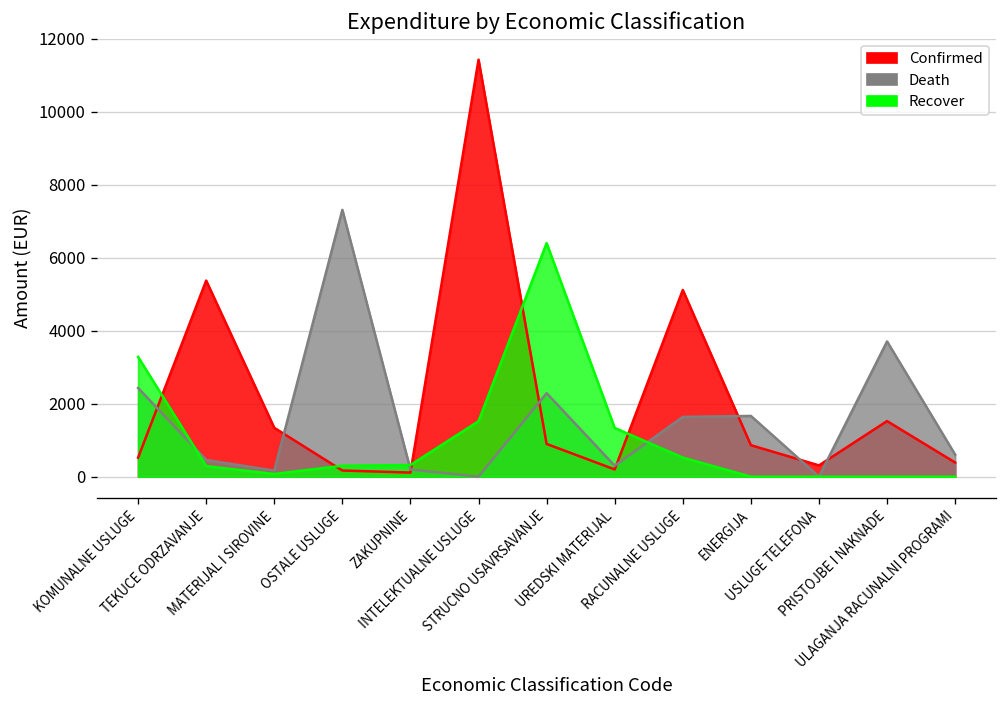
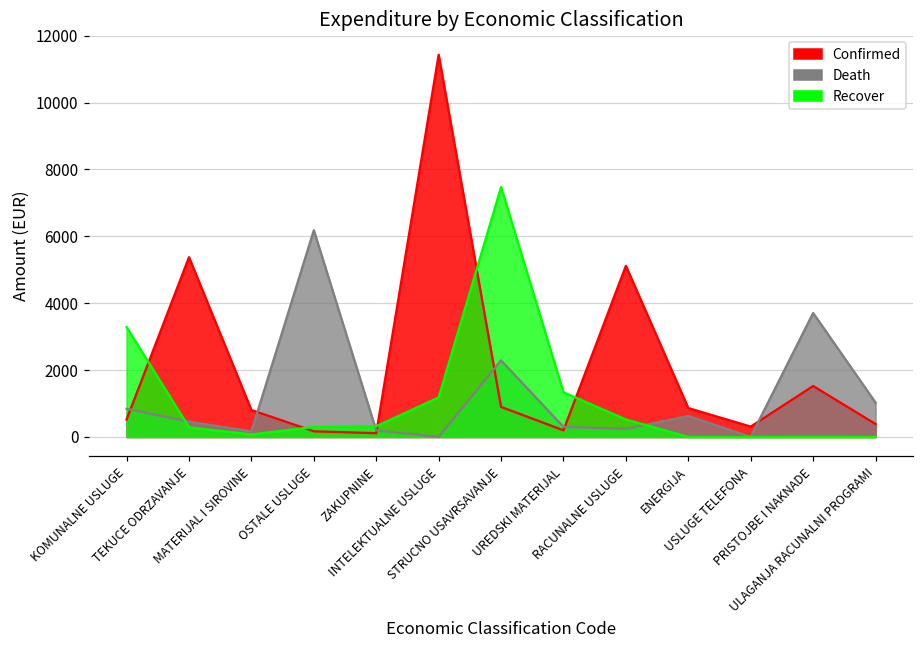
Death, KOMUNALNE USLUGE: 2400 -> 800
Confirmed, MATERIJAL I SIROVINE: 1300 -> 800
Death, OSTALE USLUGE: 7300 -> 6200
Recover, INTELEKTUALNE USLUGE: 1500 -> 1200
Recover, STRUCNO USAVRSAVANJE: 6400 -> 7500
Death, RACUNALNE USLUGE: 1600 -> 200
Death, ENERGIJA: 1700 -> 600
Death, ULAGANJA RACUNALNI PROGRAMI: 600 -> 1000
